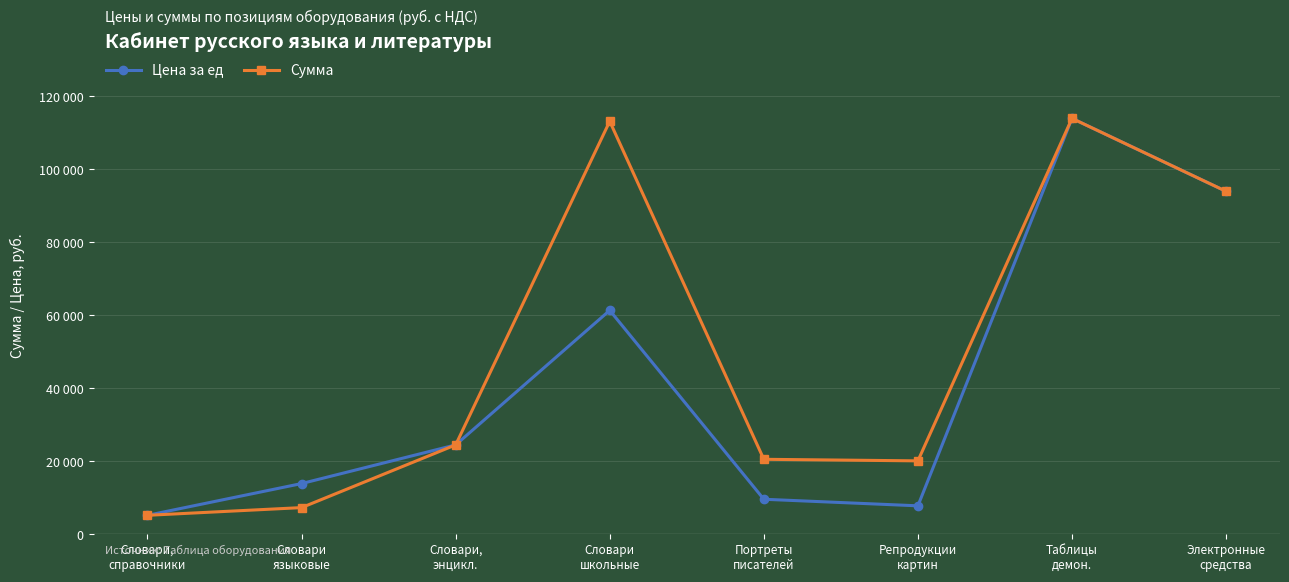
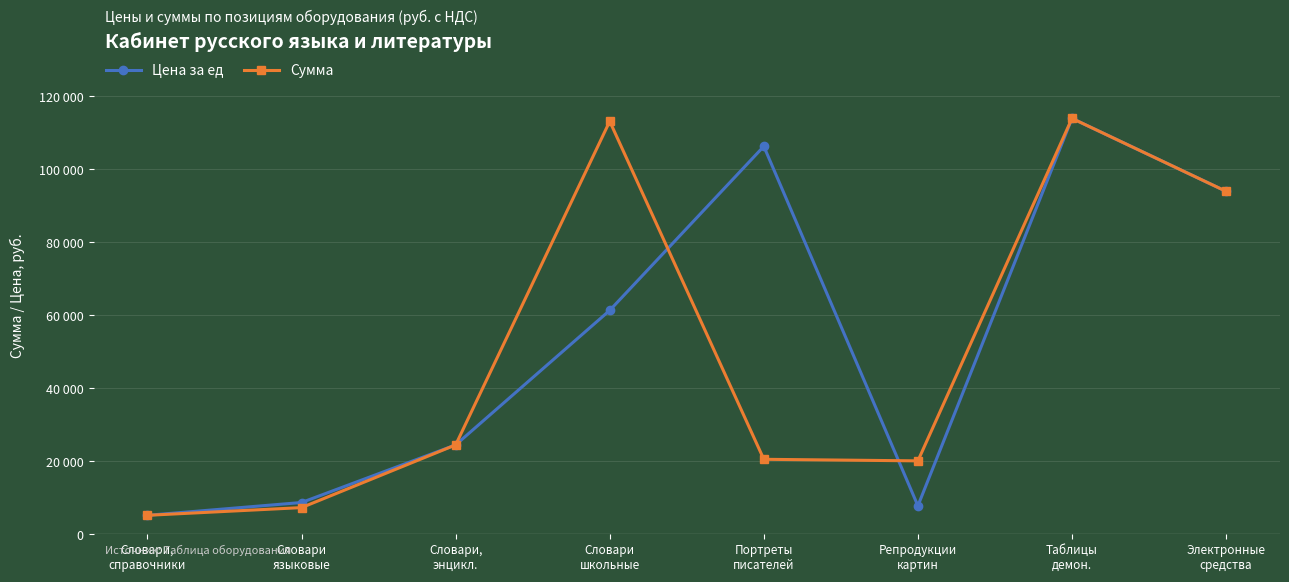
Цена за ед, Словари языковые: 14000 -> 9000
Цена за ед, Портреты писателей: 10000 -> 106000
